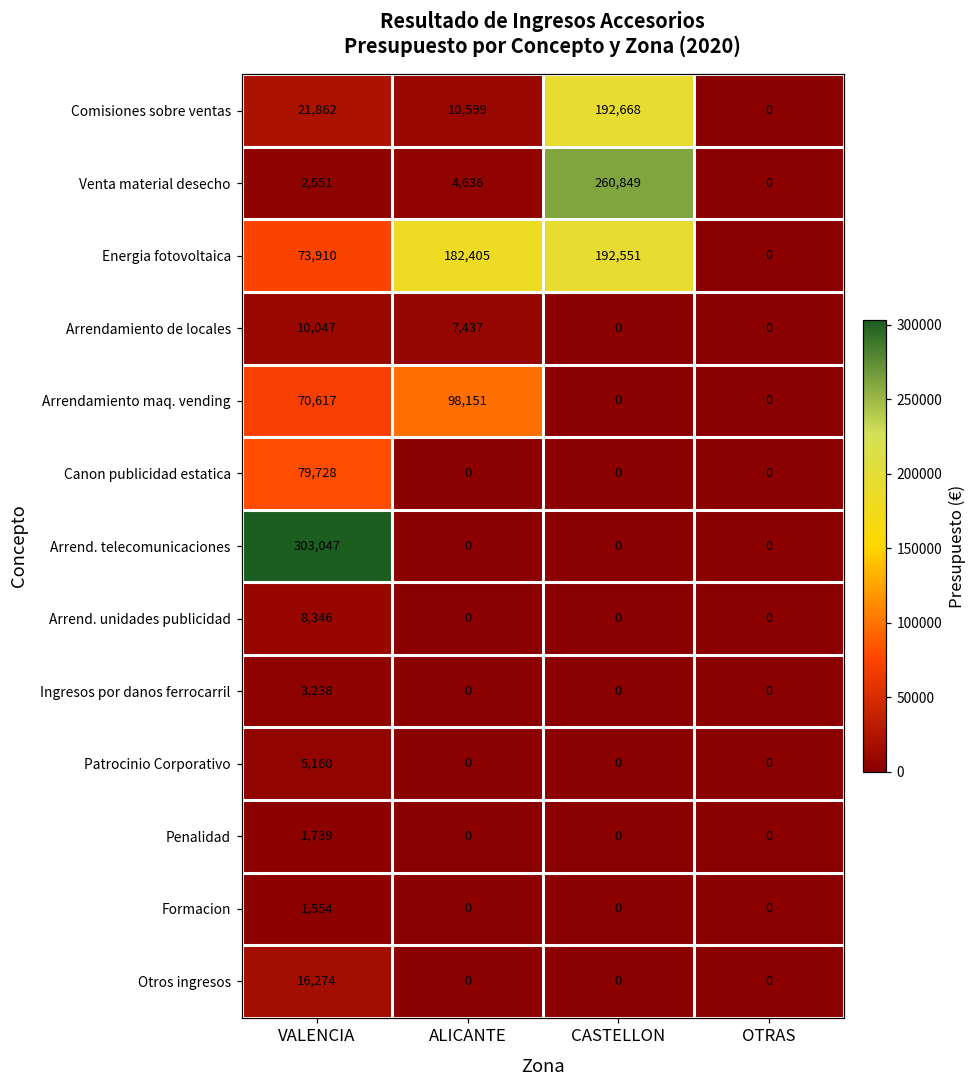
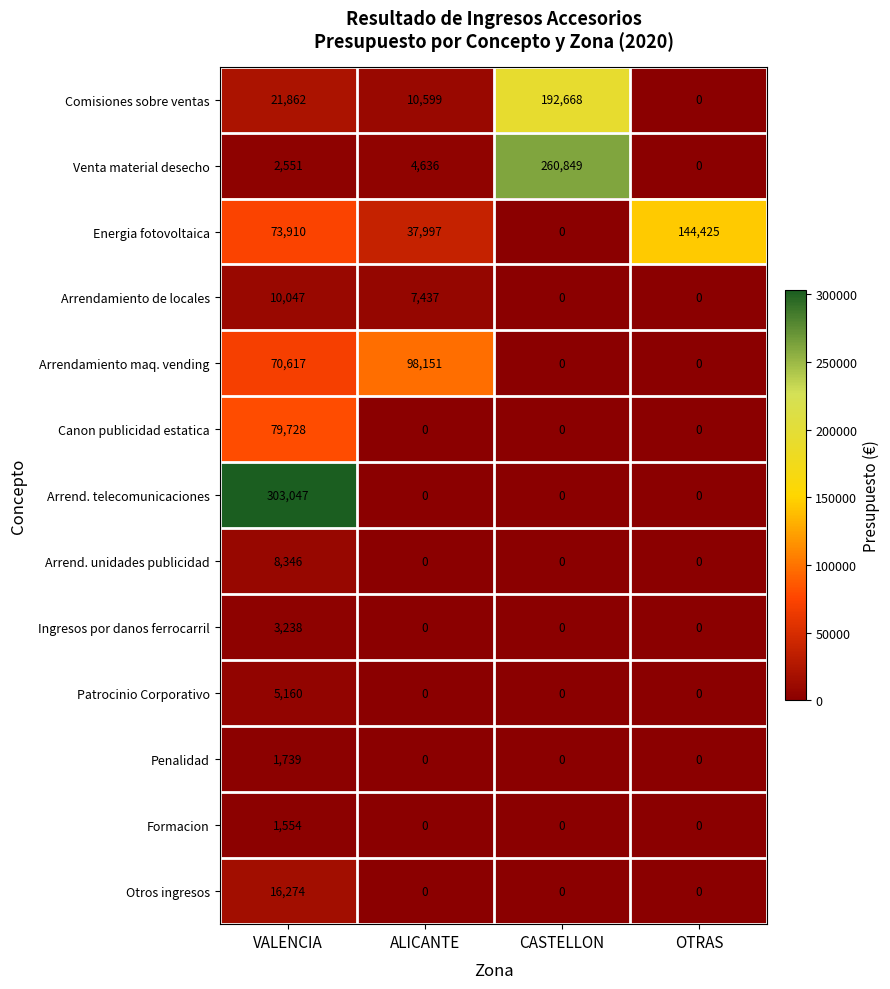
Energia fotovoltaica, ALICANTE: 182,405 -> 37,997
Energia fotovoltaica, CASTELLON: 192,551 -> 0
Energia fotovoltaica, OTRAS: 0 -> 144,425
